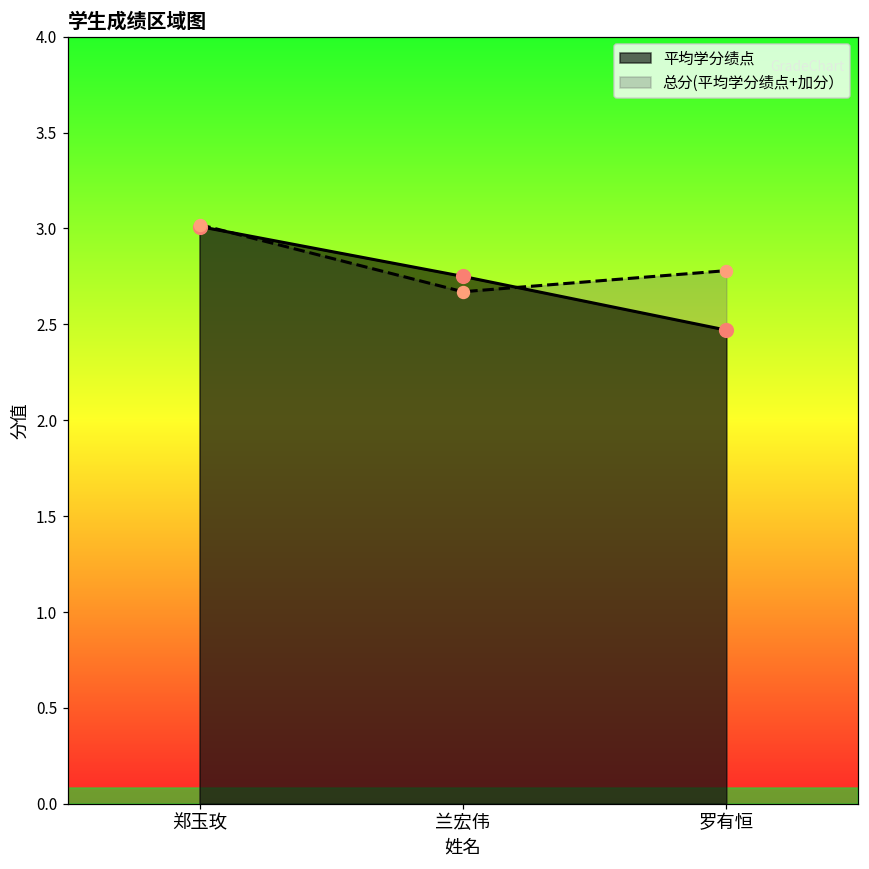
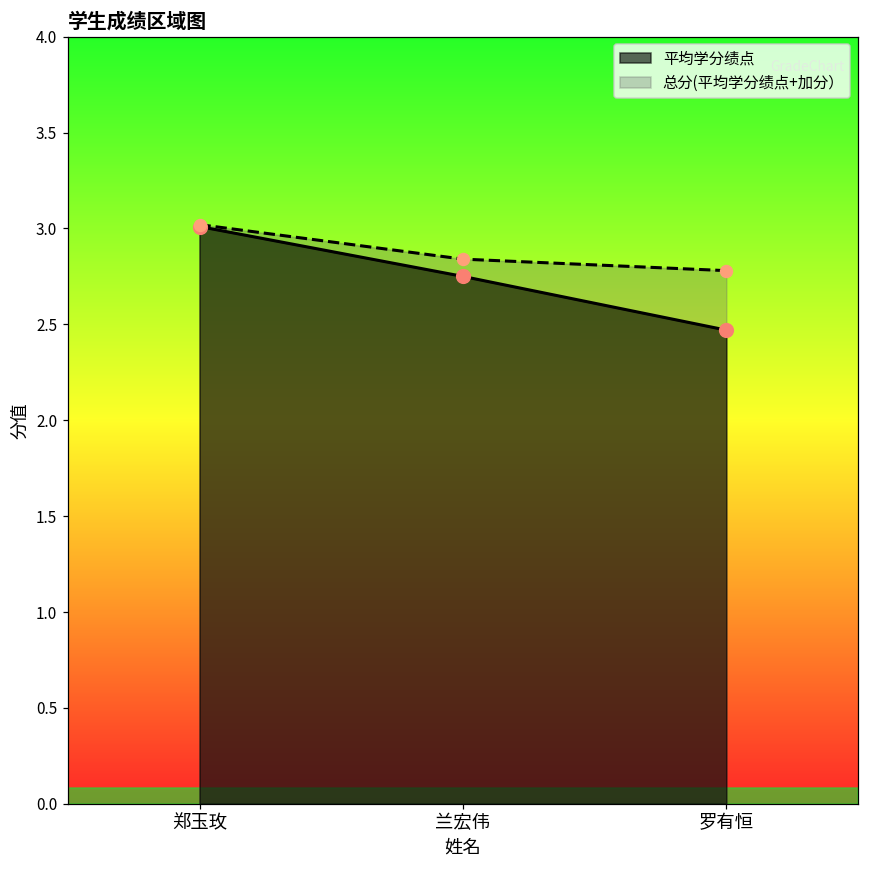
总分(平均学分绩点+加分）, 兰宏伟: 2.67 -> 2.84
